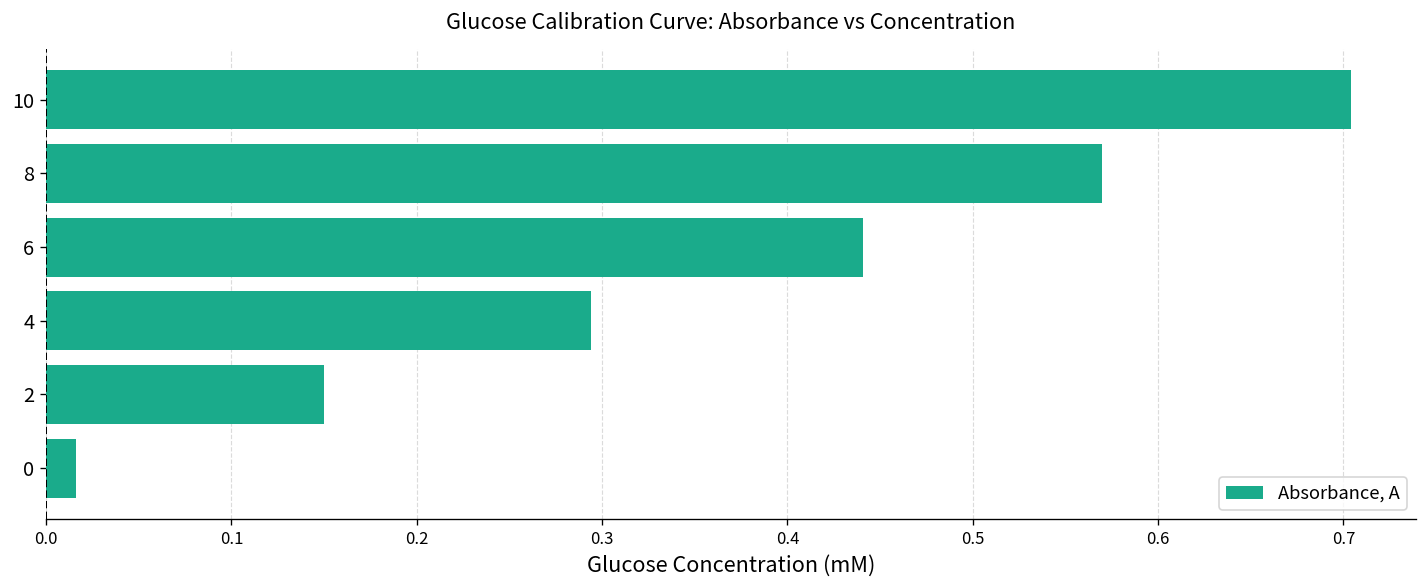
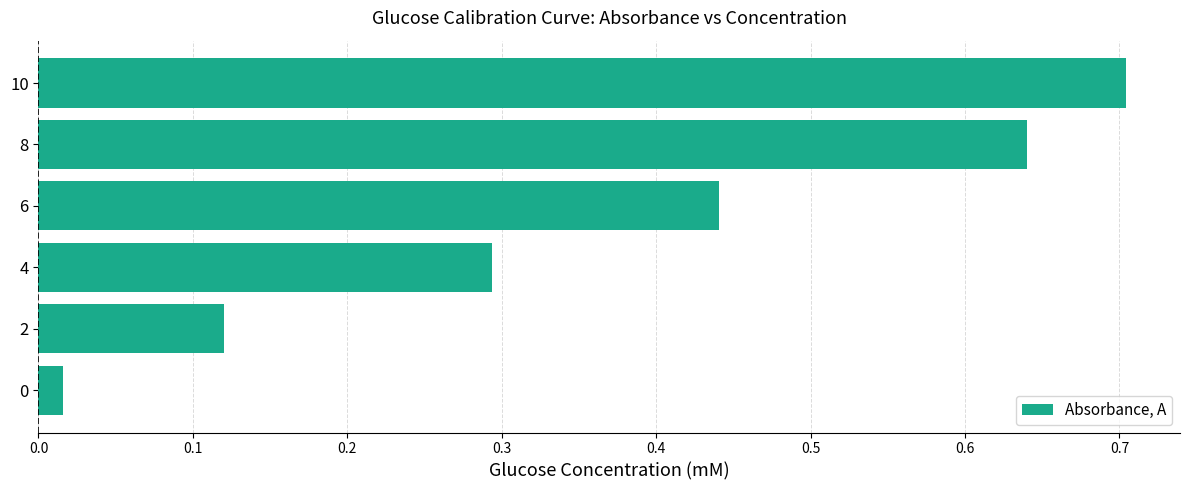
8: 0.57 -> 0.64
2: 0.15 -> 0.12
